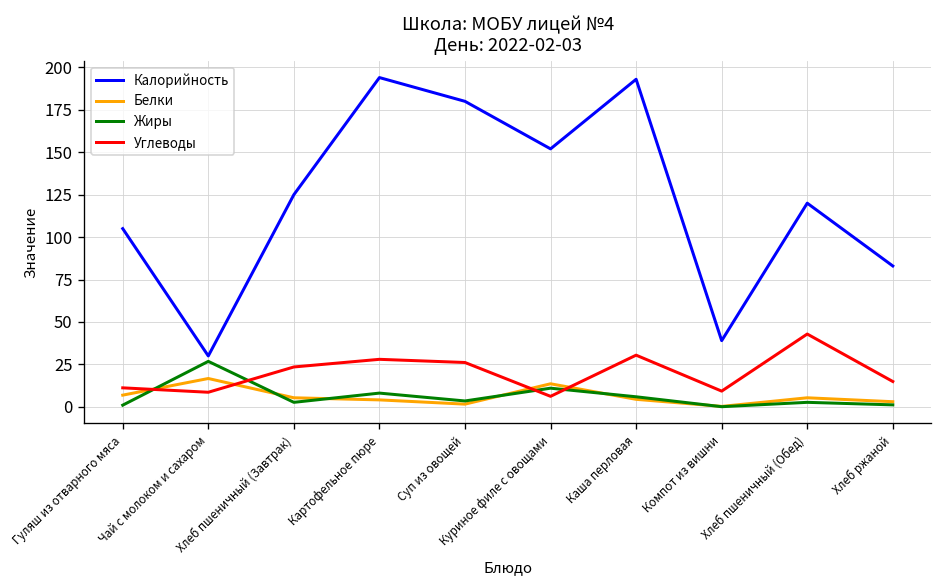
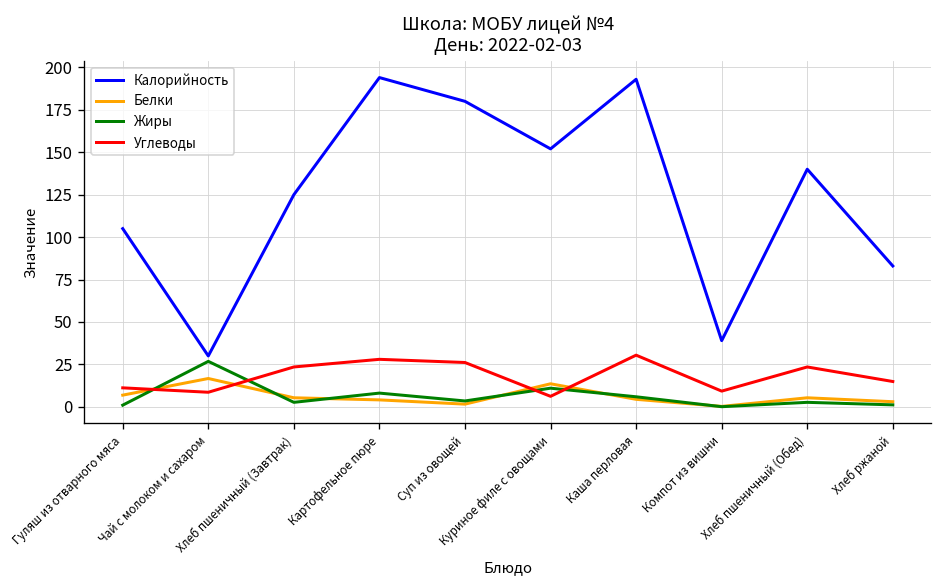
Калорийность, Хлеб пшеничный (Обед): 120 -> 140
Углеводы, Хлеб пшеничный (Обед): 43 -> 24
